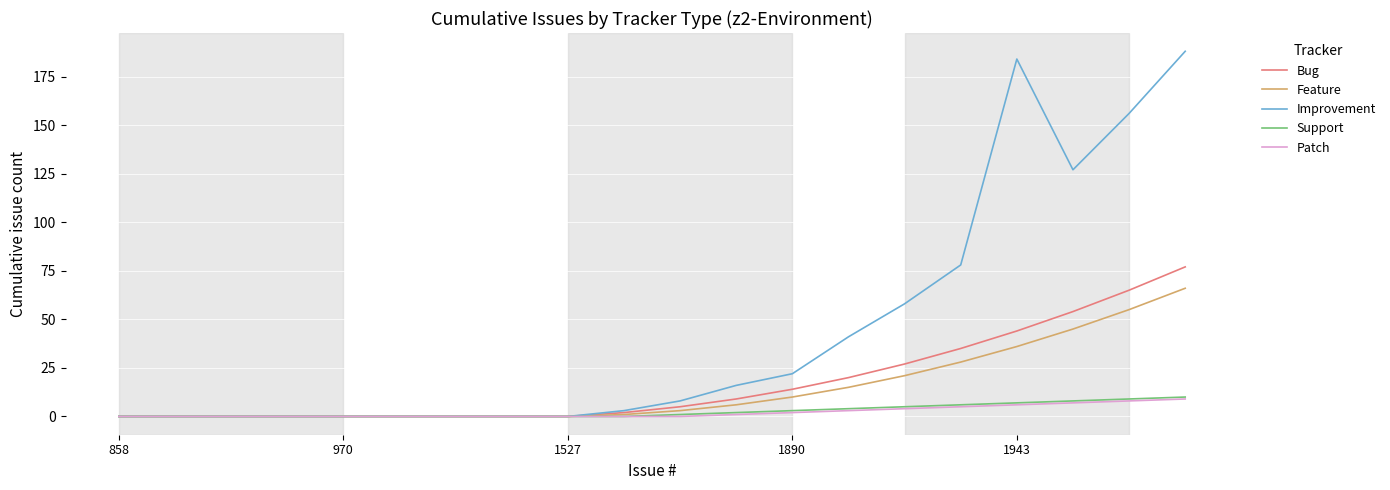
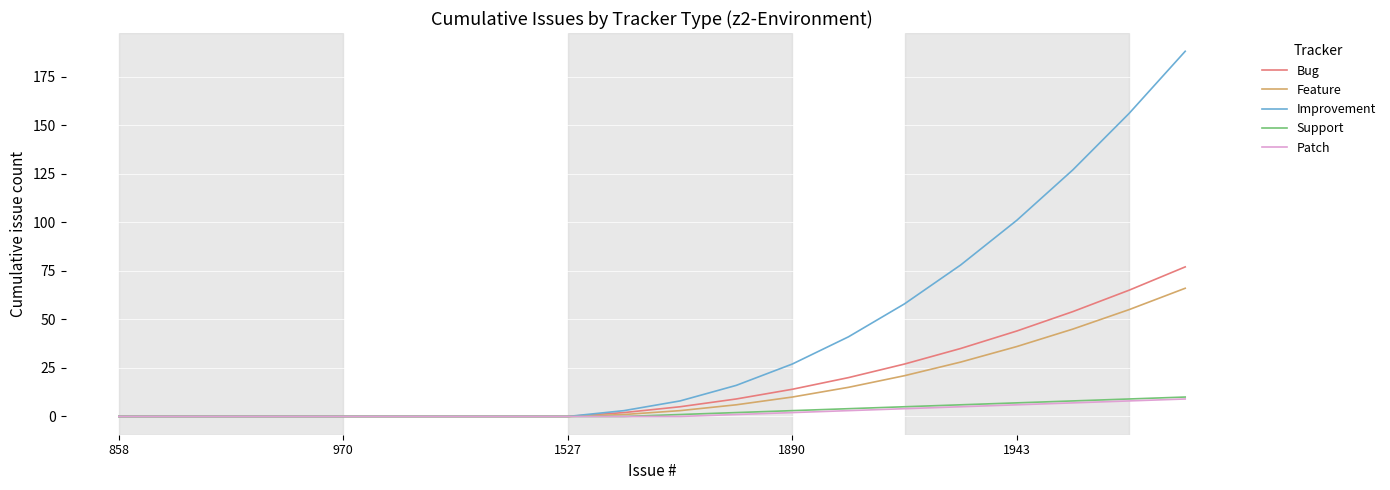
Improvement, 1890: 22 -> 27
Improvement, 1943: 184 -> 101
